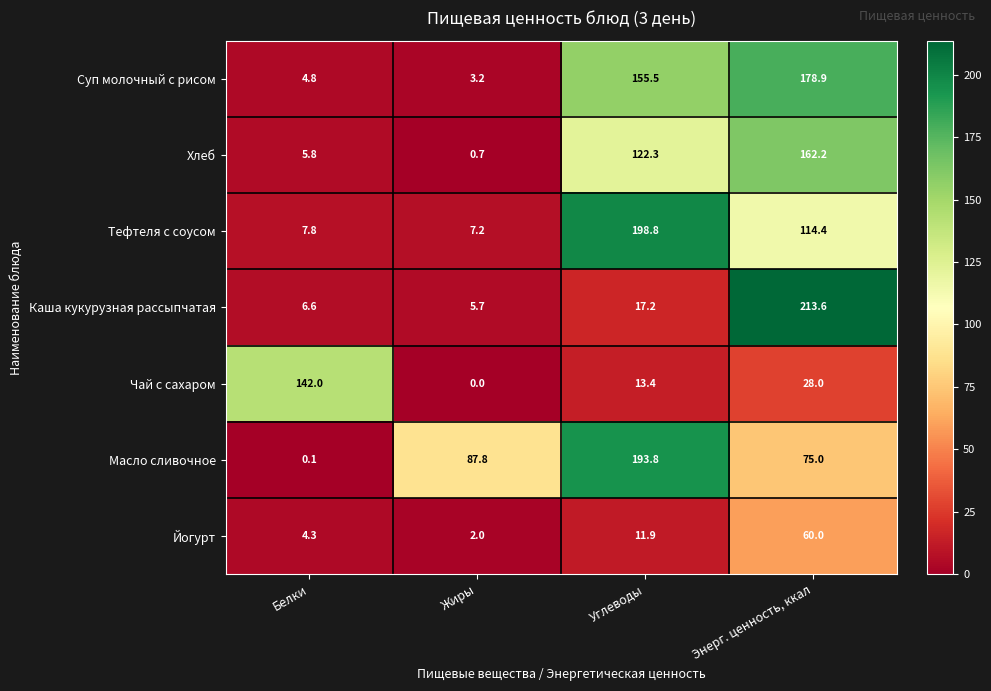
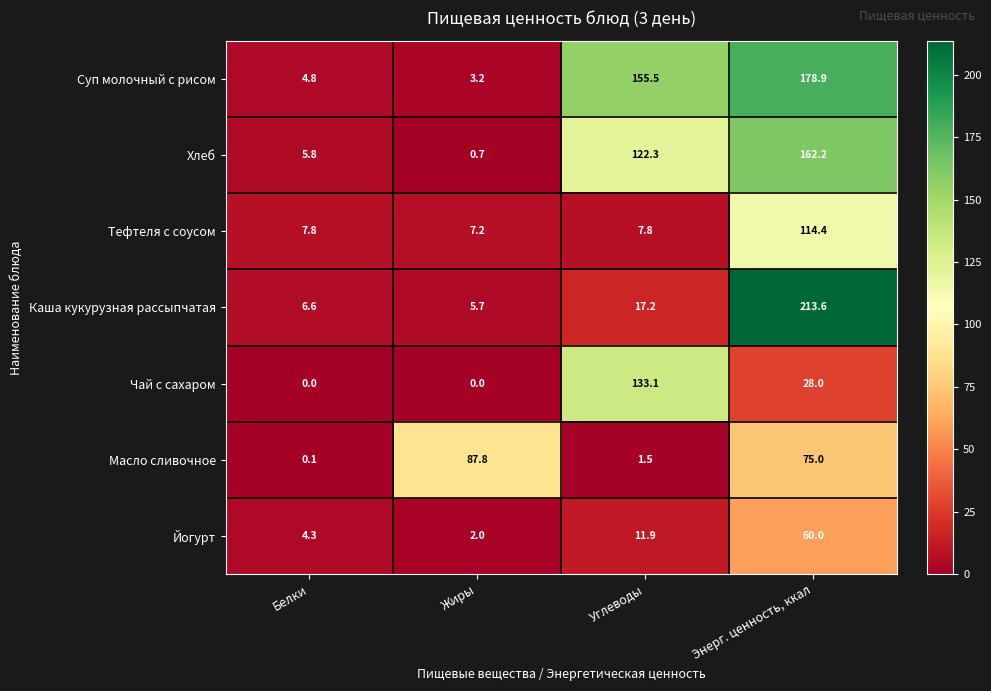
Тефтеля с соусом, Углеводы: 198.8 -> 7.8
Чай с сахаром, Белки: 142.0 -> 0.0
Чай с сахаром, Углеводы: 13.4 -> 133.1
Масло сливочное, Углеводы: 193.8 -> 1.5
